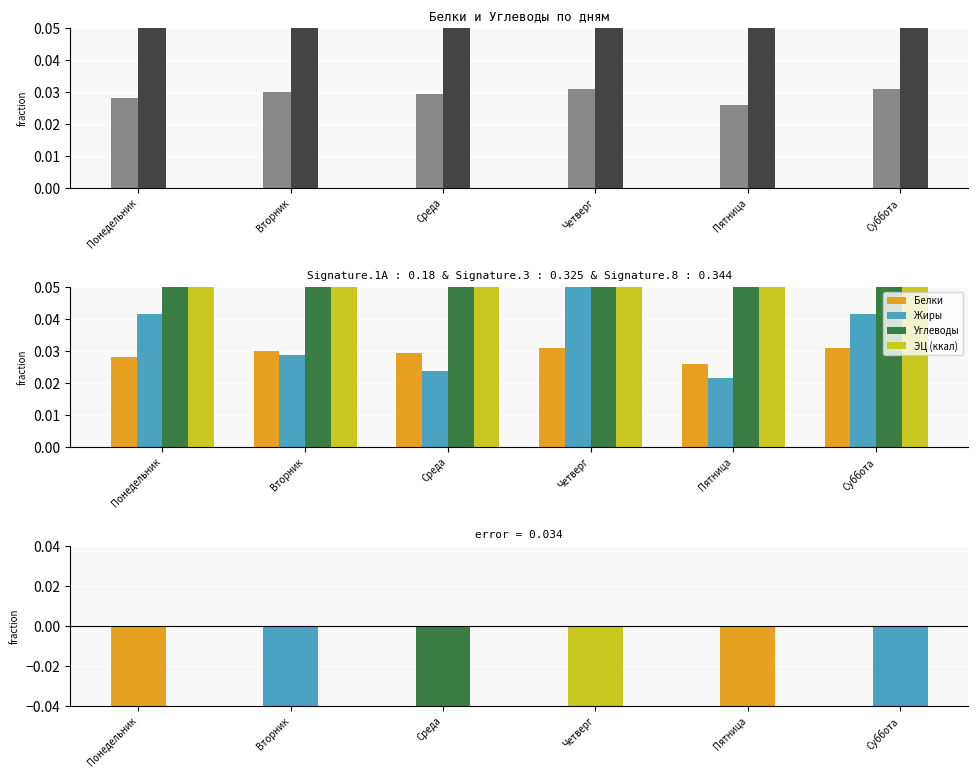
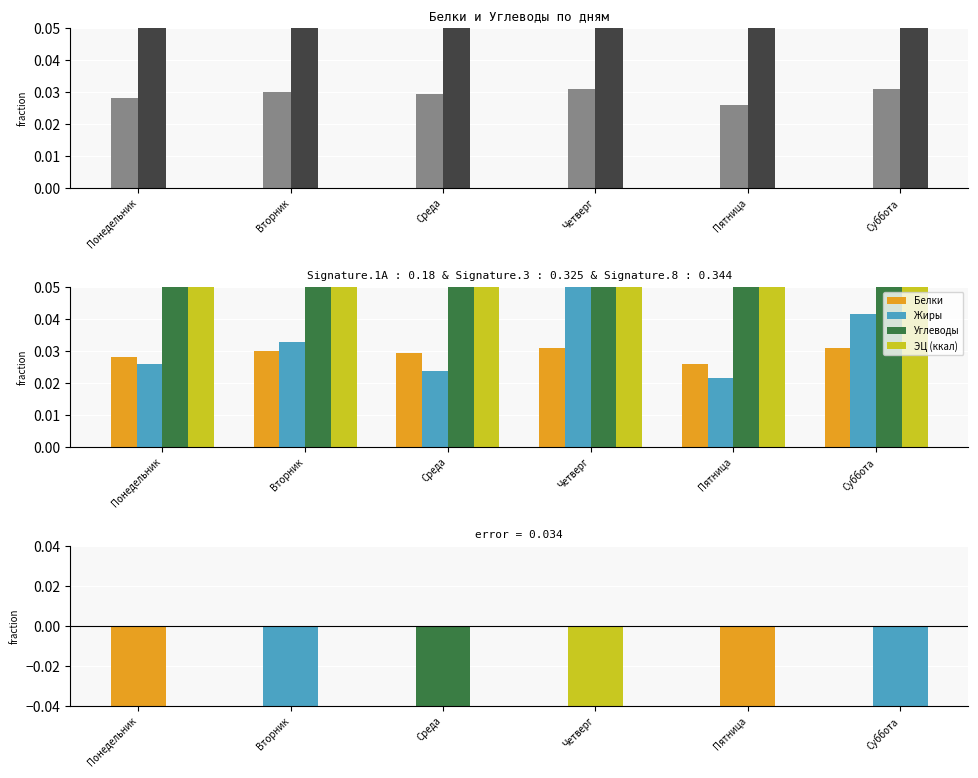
Signature.1A : 0.18 & Signature.3 : 0.325 & Signature.8 : 0.344, Жиры, Понедельник: 0.041 -> 0.026
Signature.1A : 0.18 & Signature.3 : 0.325 & Signature.8 : 0.344, Жиры, Вторник: 0.029 -> 0.033
